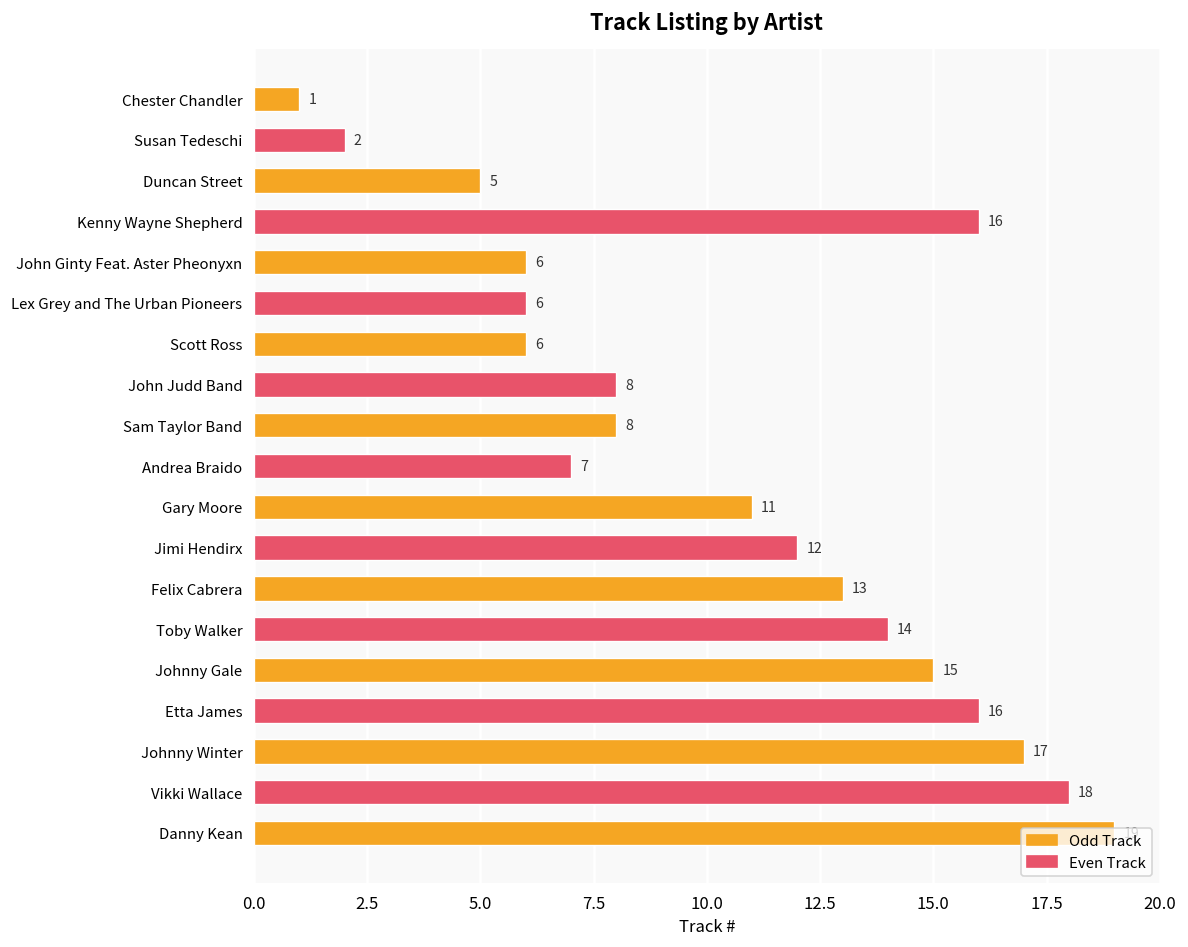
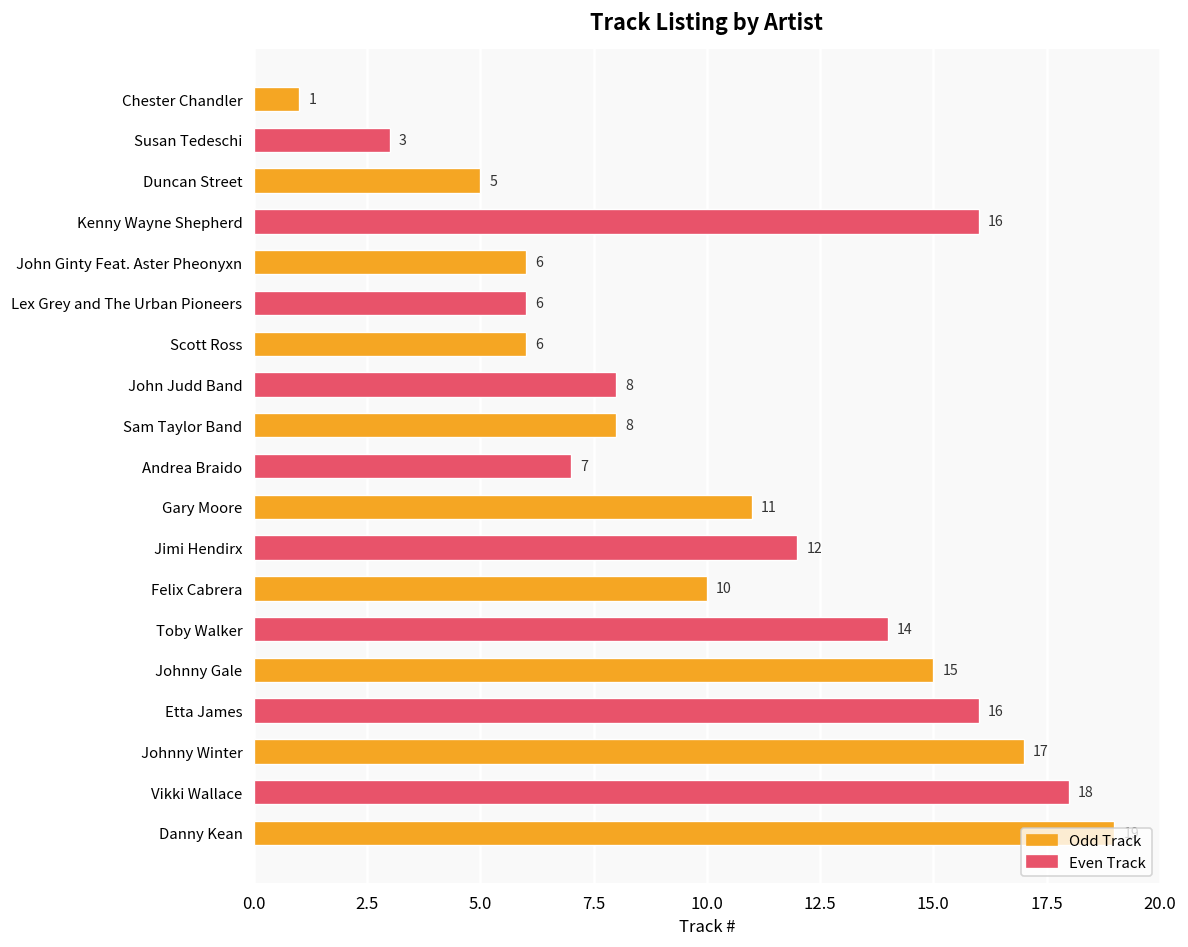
Susan Tedeschi: 2 -> 3
Felix Cabrera: 13 -> 10
